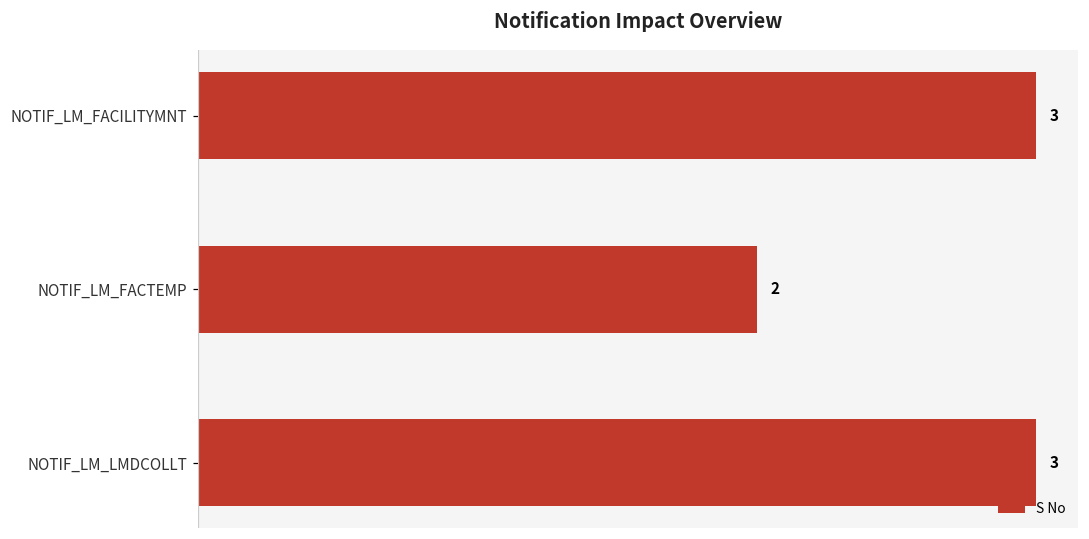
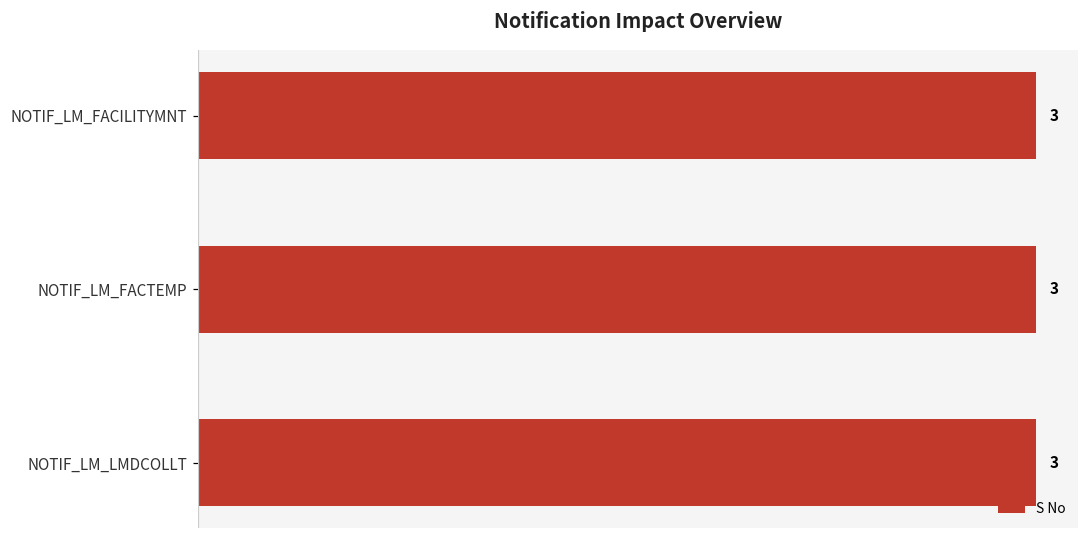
NOTIF_LM_FACTEMP: 2 -> 3
